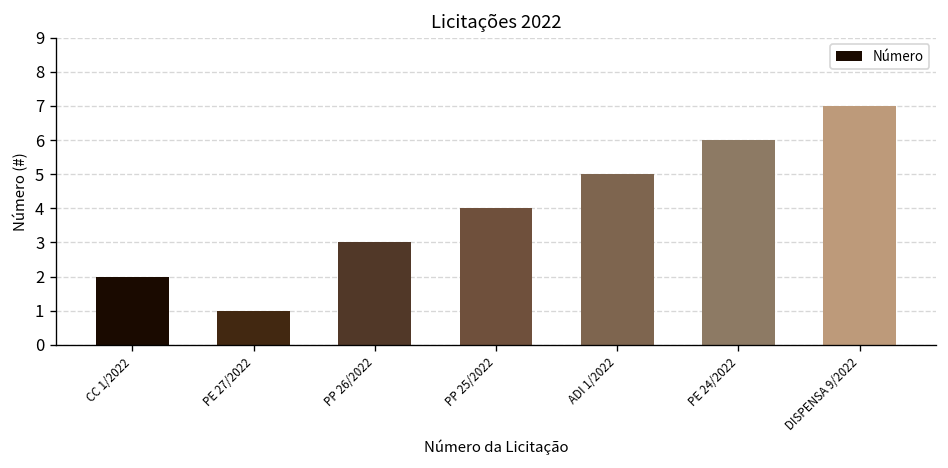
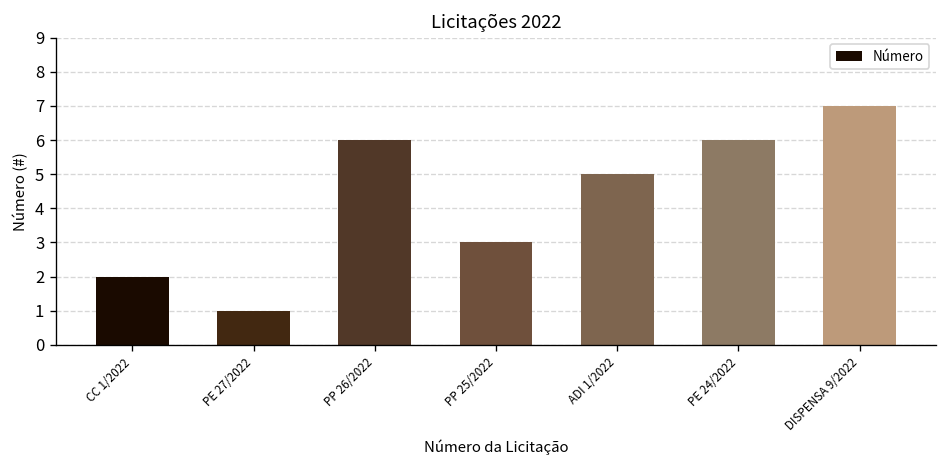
PP 26/2022: 3 -> 6
PP 25/2022: 4 -> 3
